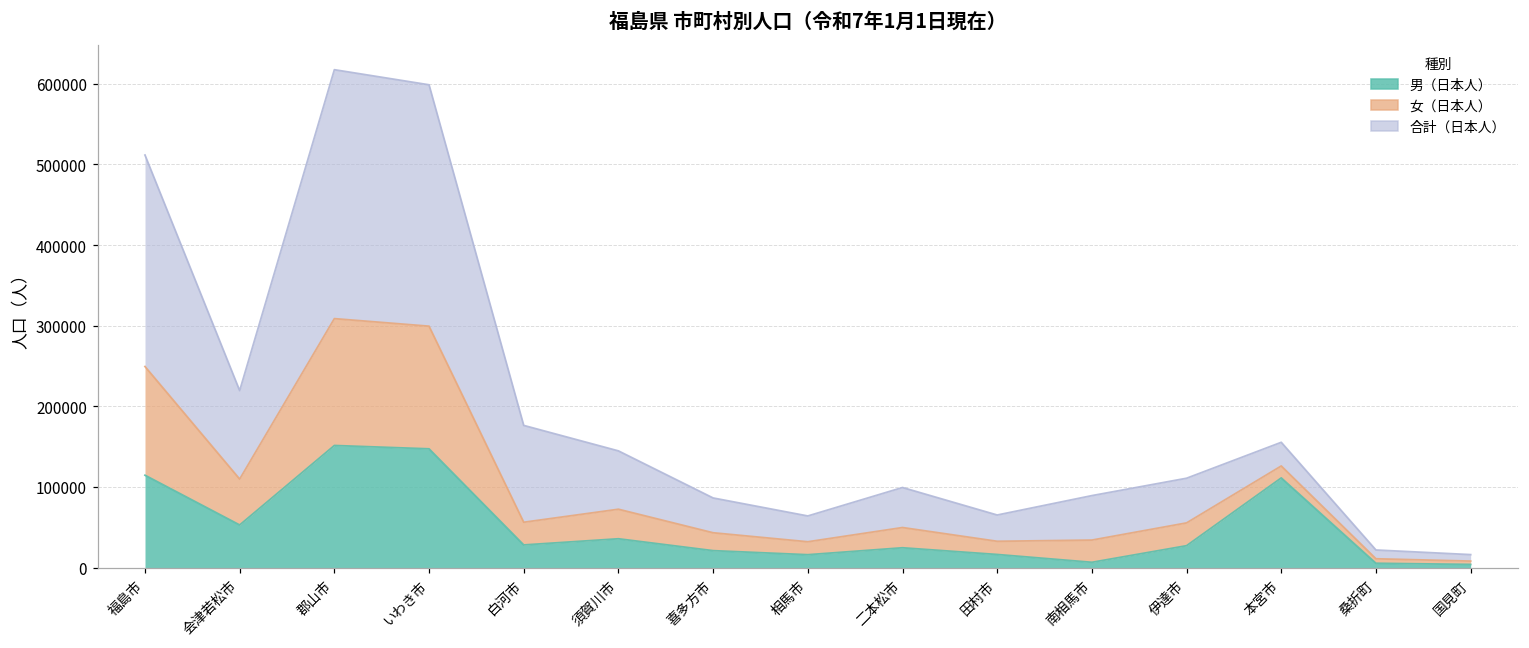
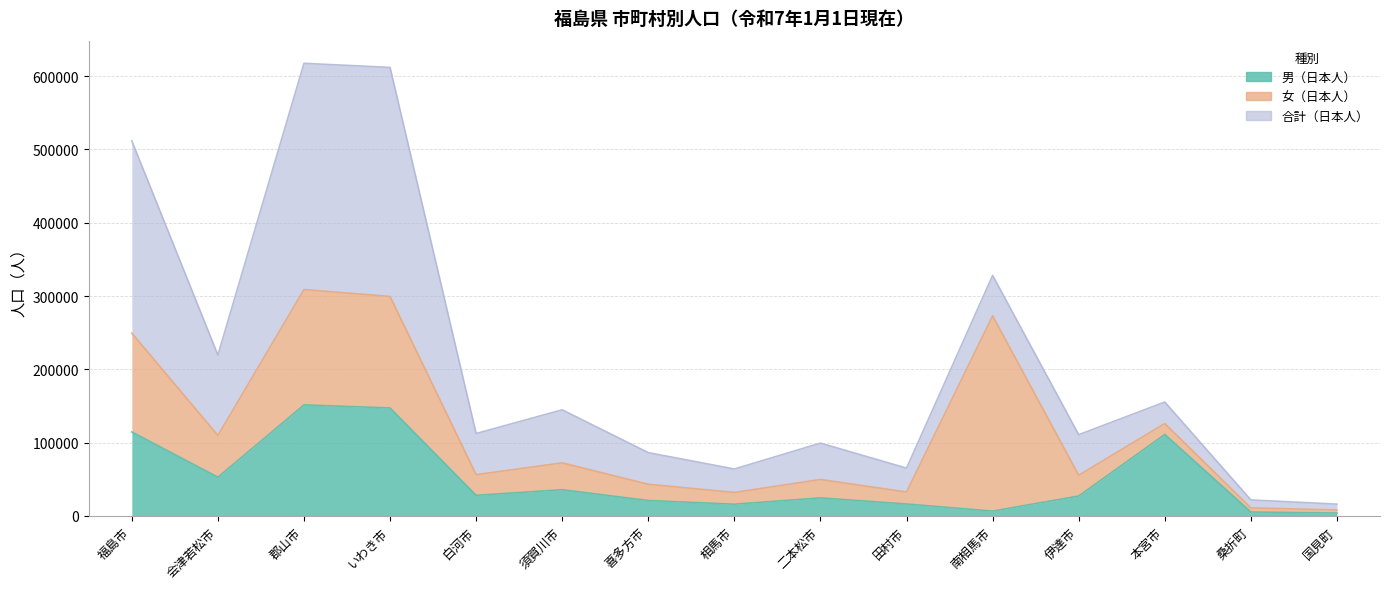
合計（日本人）, いわき市: 300000 -> 310000
合計（日本人）, 白河市: 120000 -> 60000
女（日本人）, 南相馬市: 30000 -> 270000
